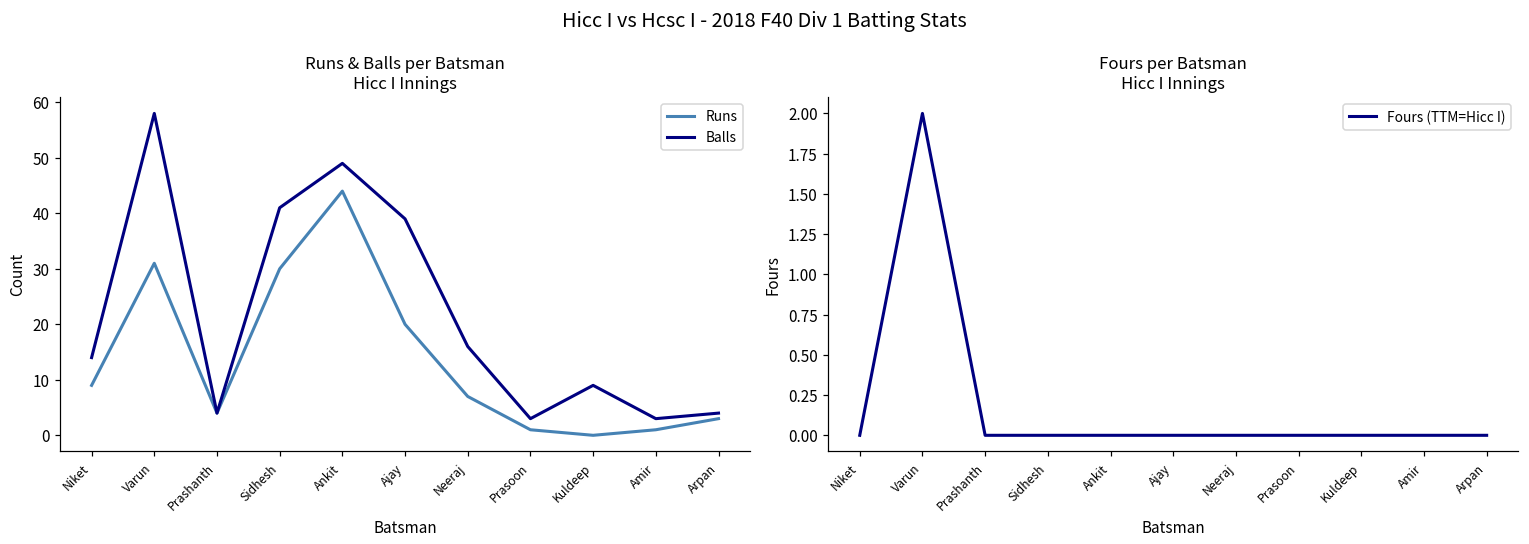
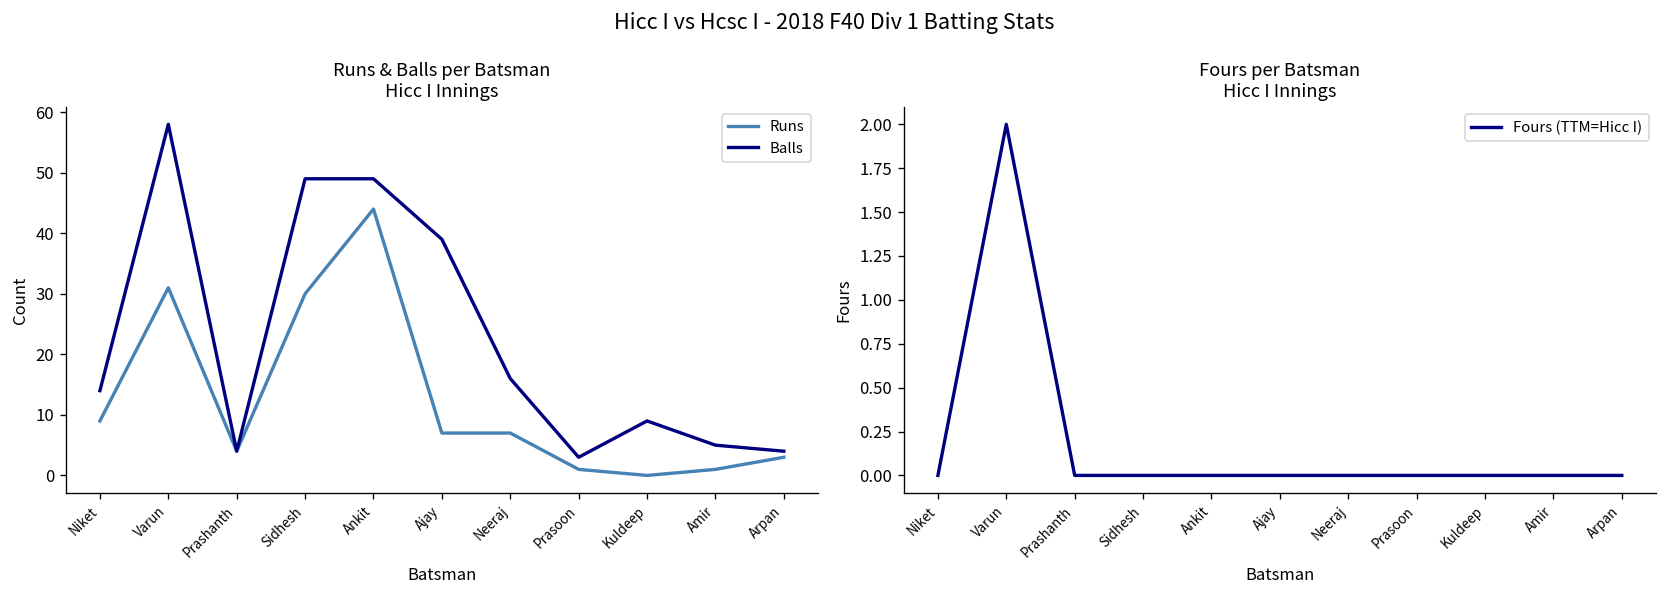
Runs & Balls per Batsman Hicc I Innings, Balls, Sidhesh: 41 -> 49
Runs & Balls per Batsman Hicc I Innings, Runs, Ajay: 20 -> 7
Runs & Balls per Batsman Hicc I Innings, Balls, Amir: 3 -> 5
